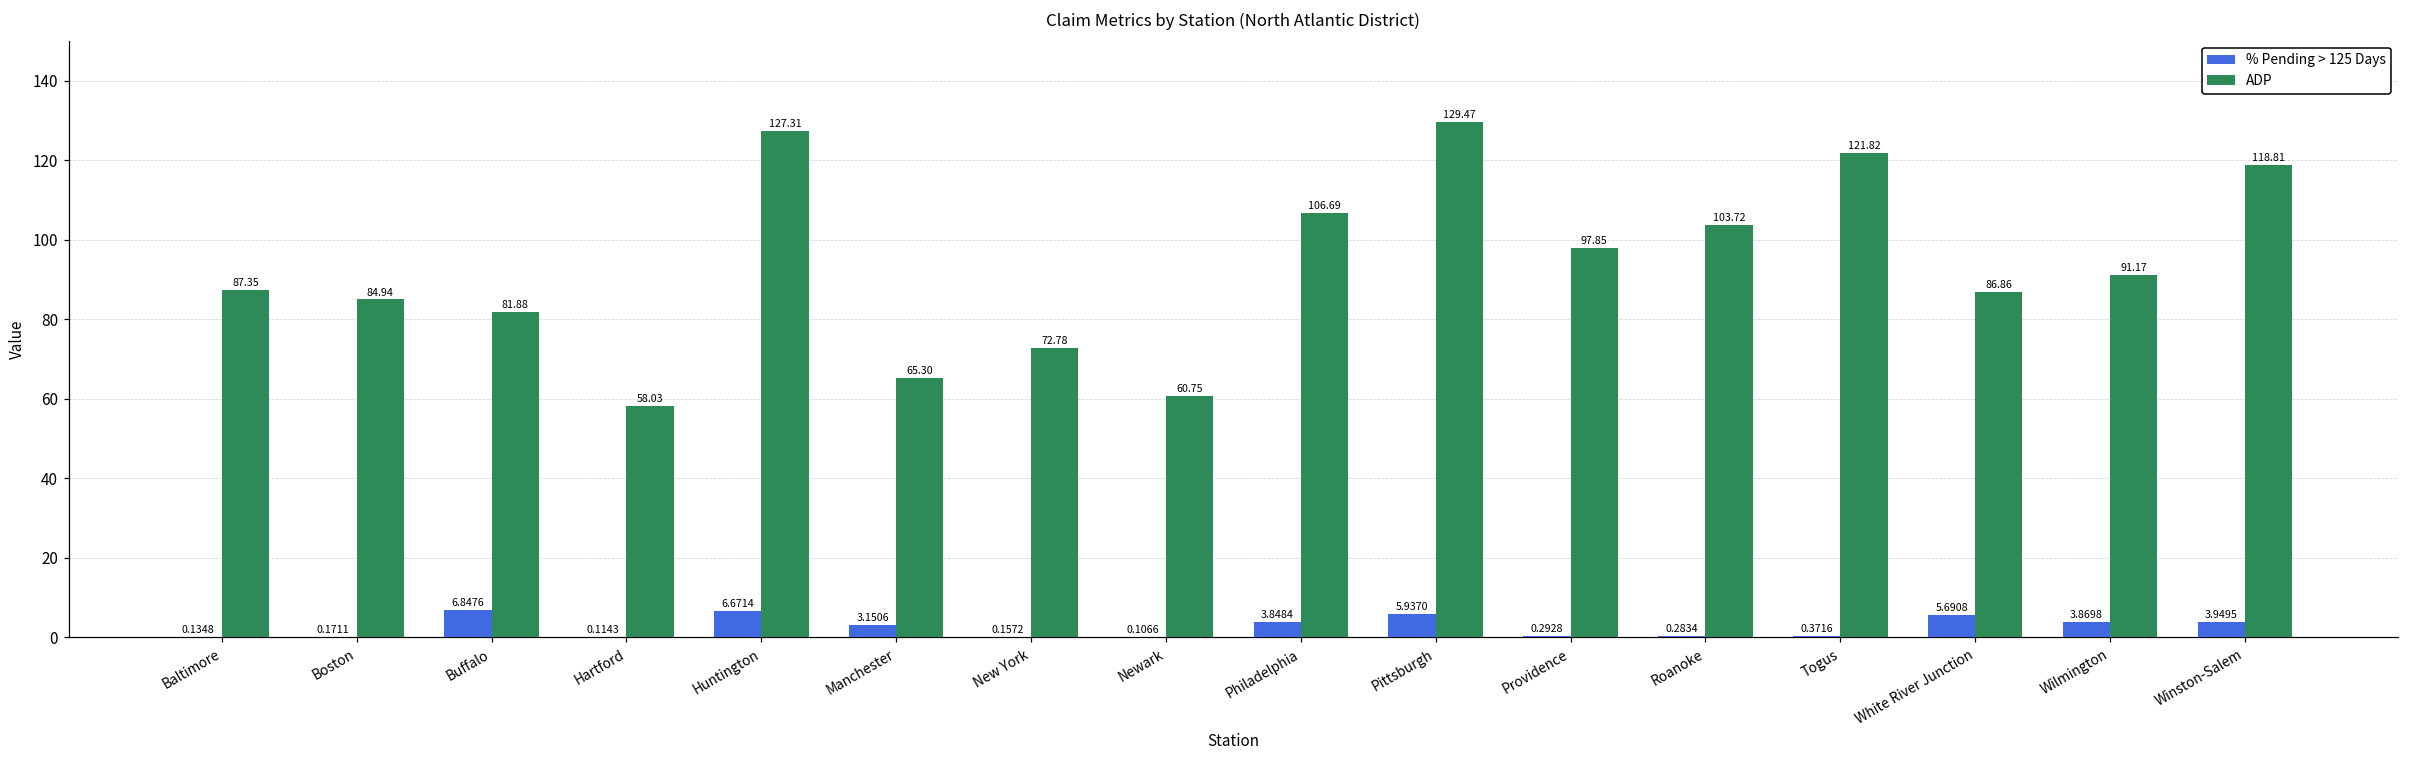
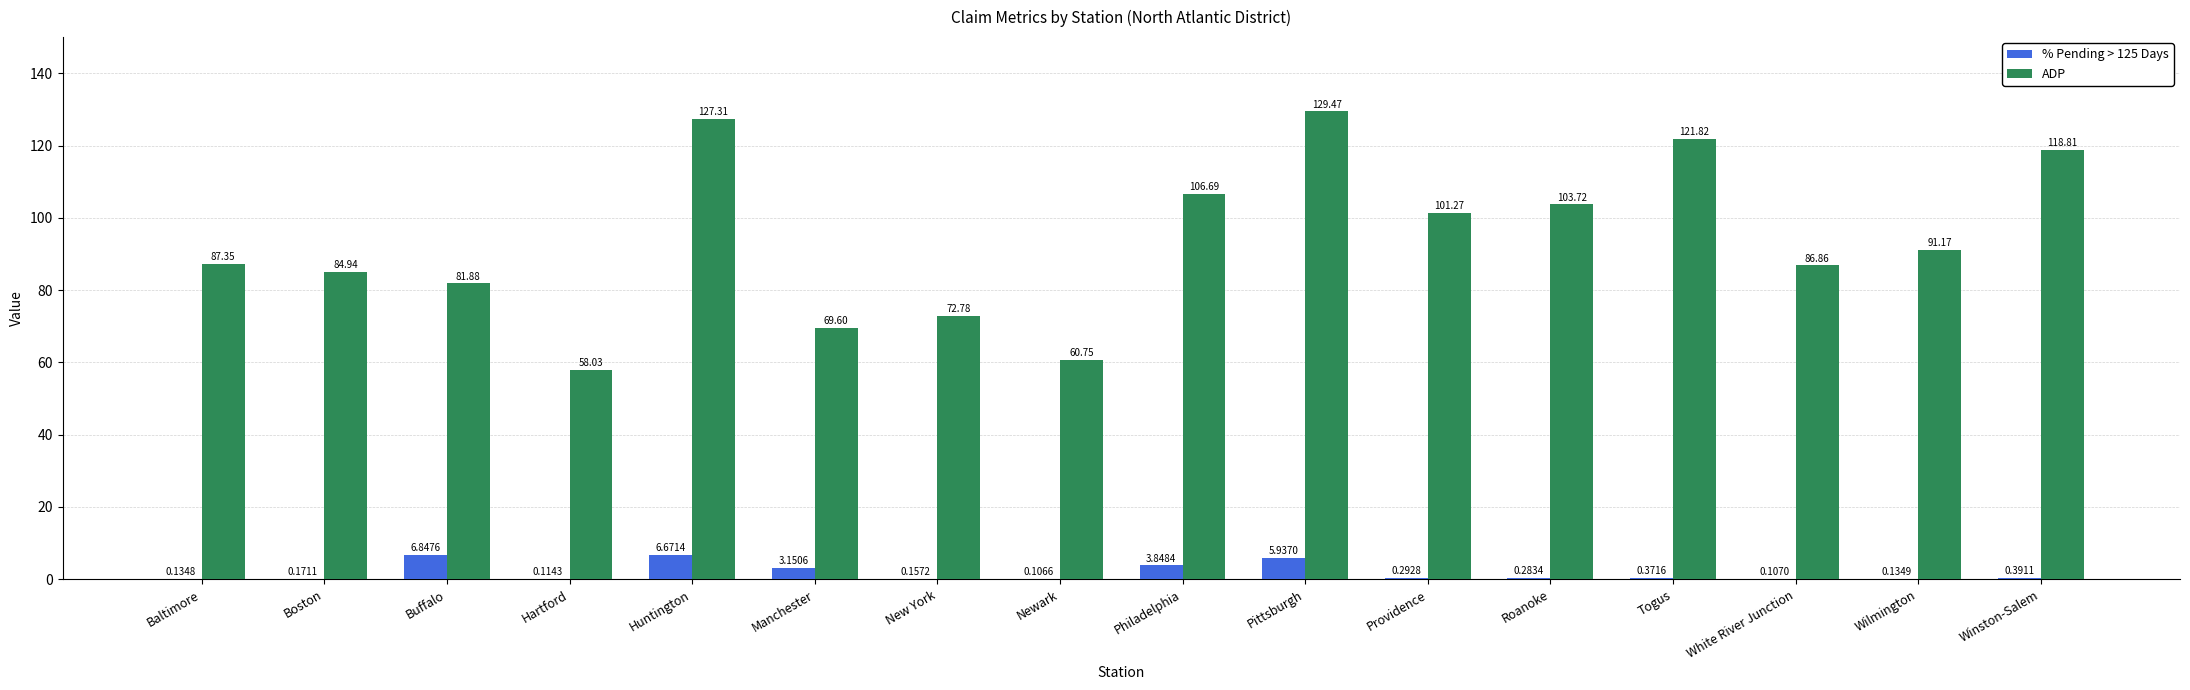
ADP, Manchester: 65.30 -> 69.60
ADP, Providence: 97.85 -> 101.27
% Pending > 125 Days, White River Junction: 5.6908 -> 0.1070
% Pending > 125 Days, Wilmington: 3.8698 -> 0.1349
% Pending > 125 Days, Winston-Salem: 3.9495 -> 0.3911
